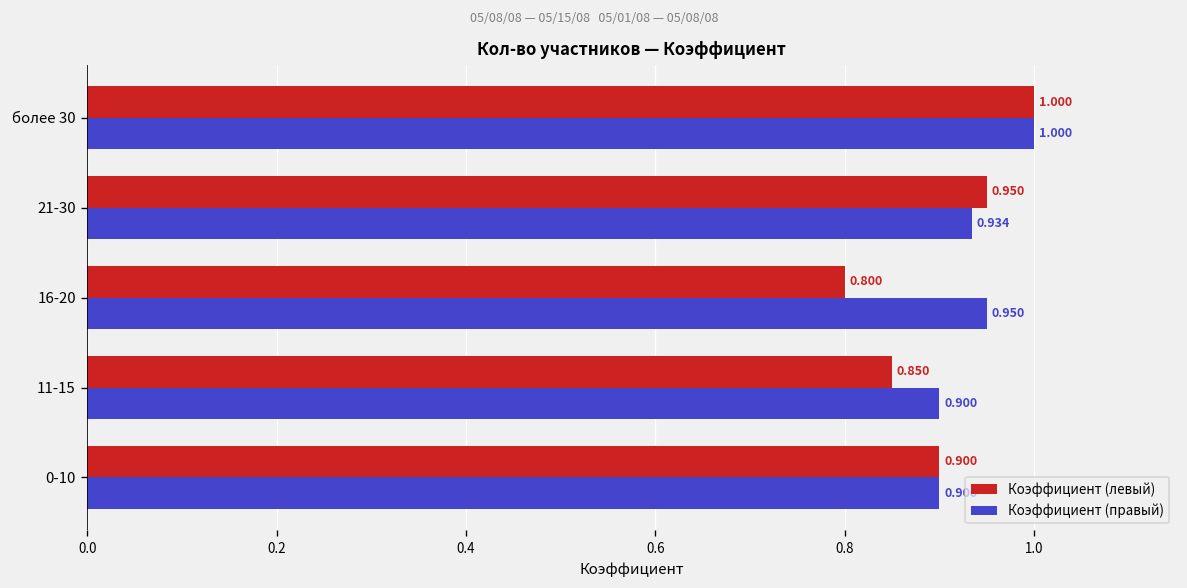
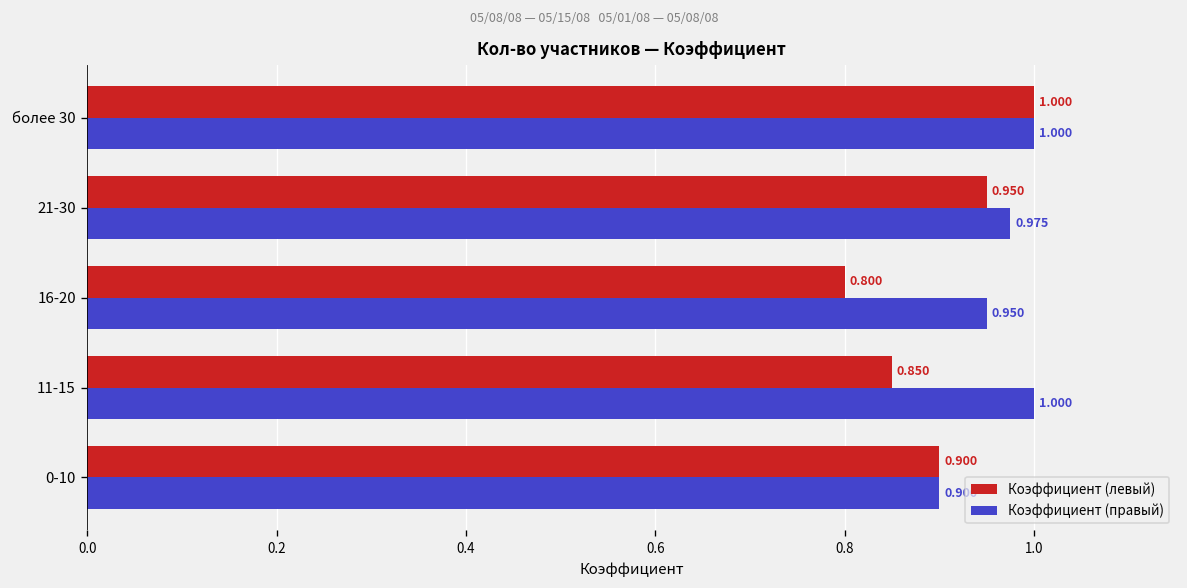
Коэффициент (правый), 21-30: 0.934 -> 0.975
Коэффициент (правый), 11-15: 0.900 -> 1.000
